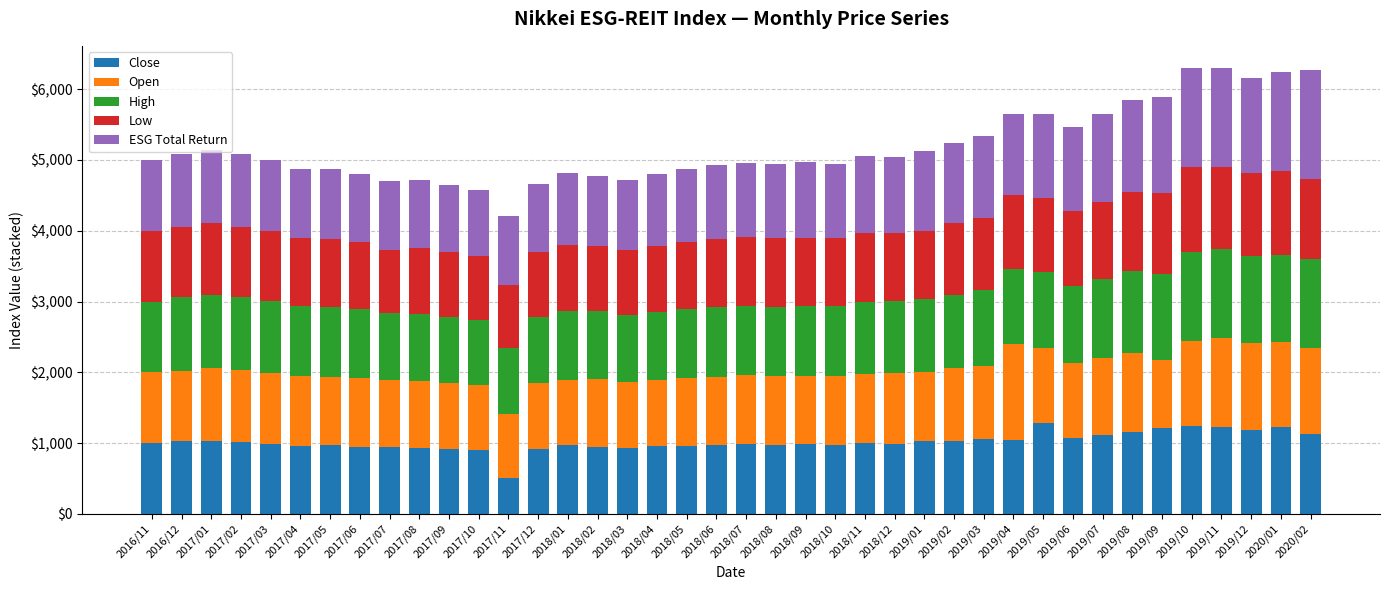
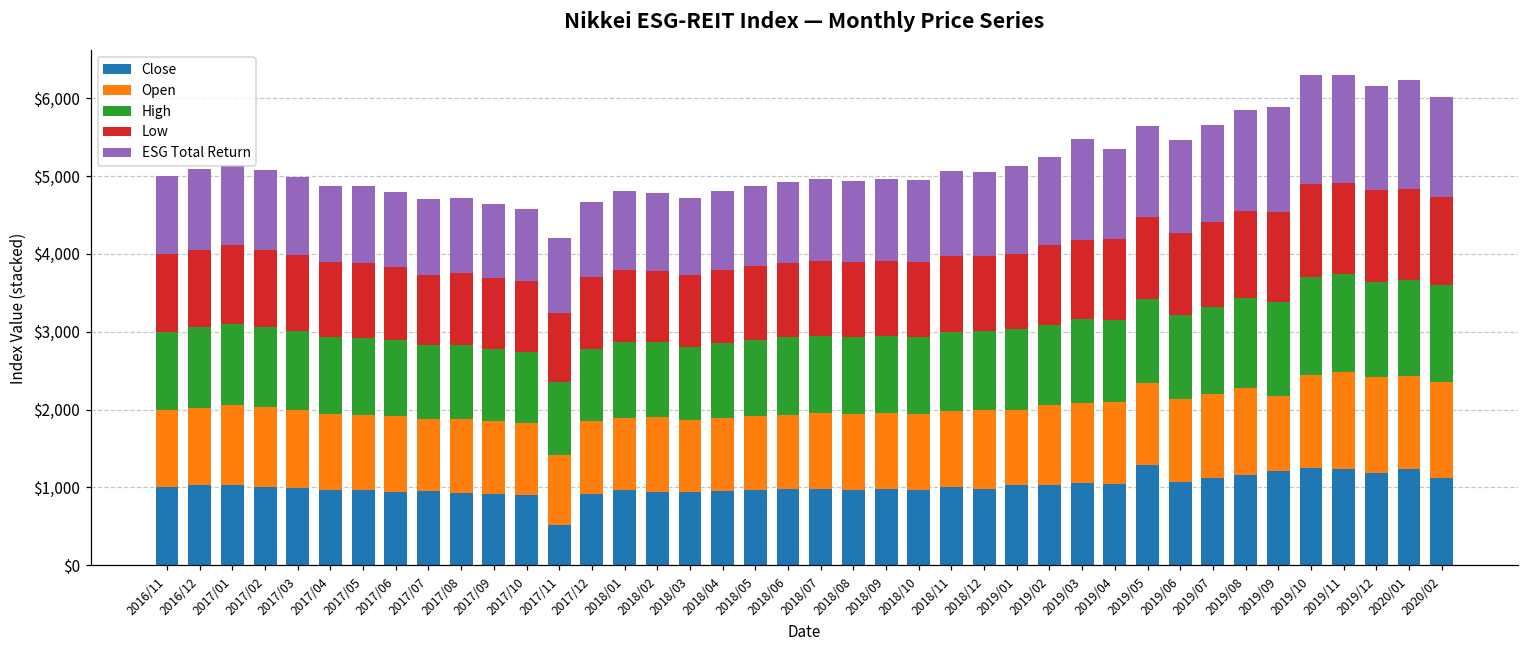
ESG Total Return, 2019/03: $1,200 -> $1,300
Open, 2019/04: $1,400 -> $1,000
ESG Total Return, 2020/02: $1,500 -> $1,300
